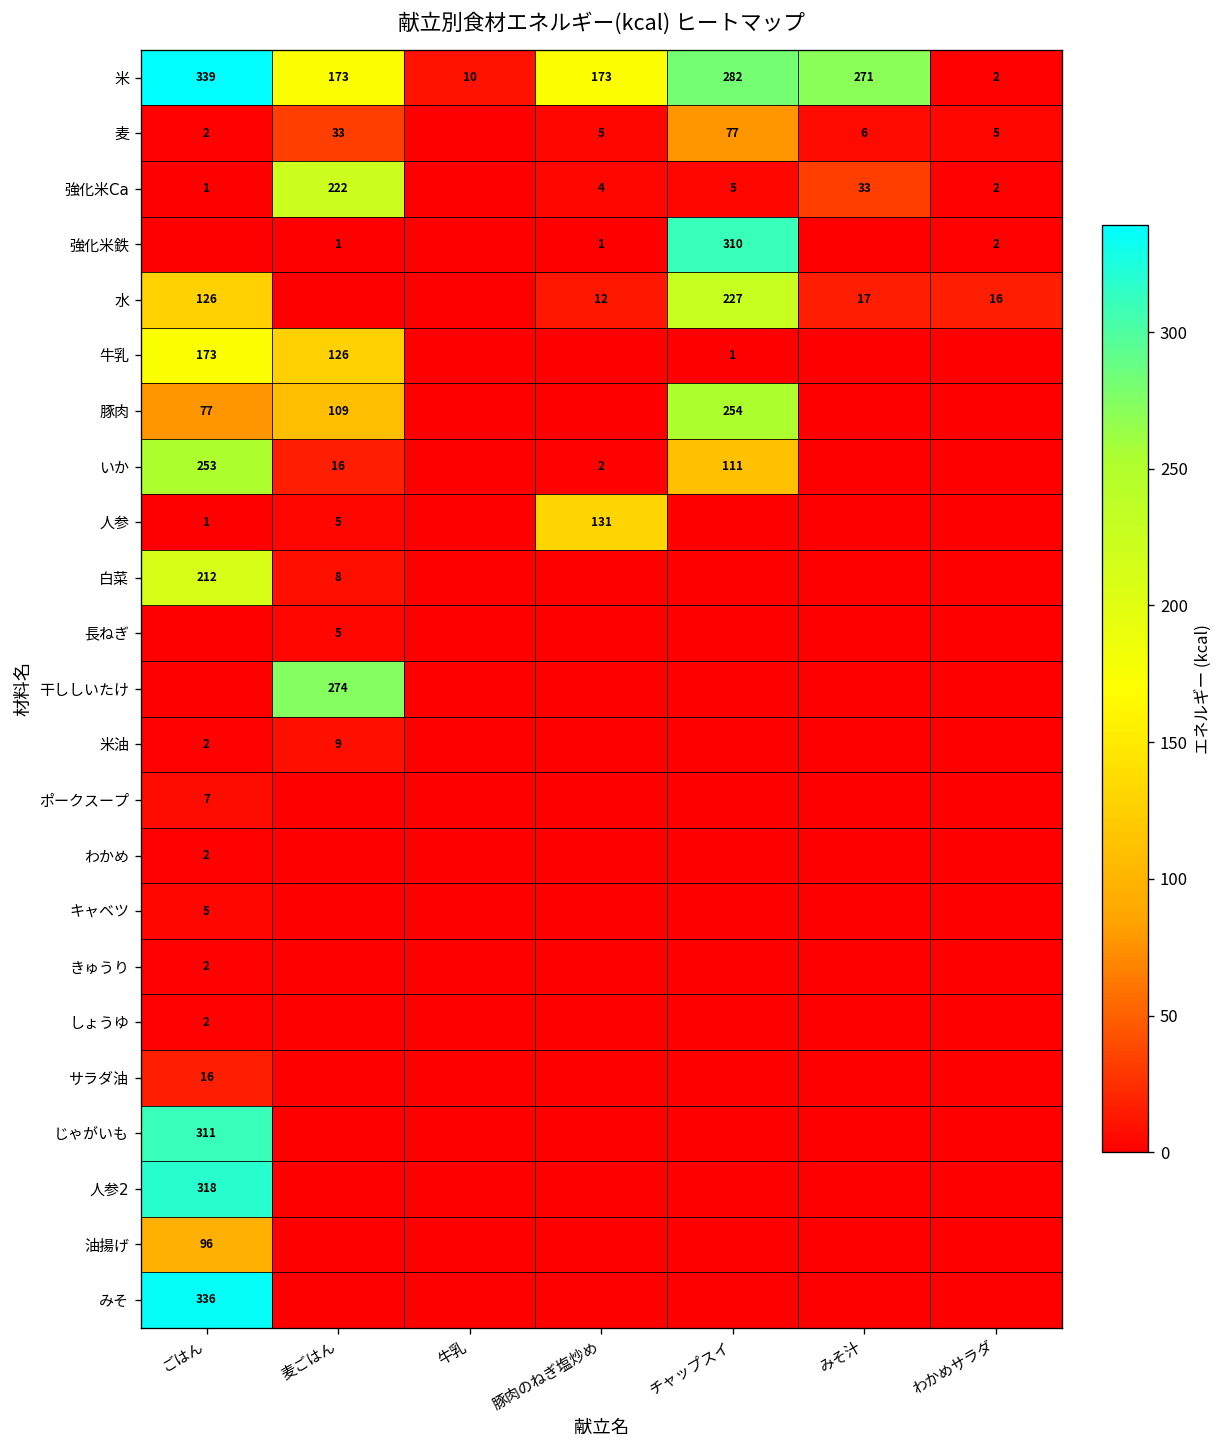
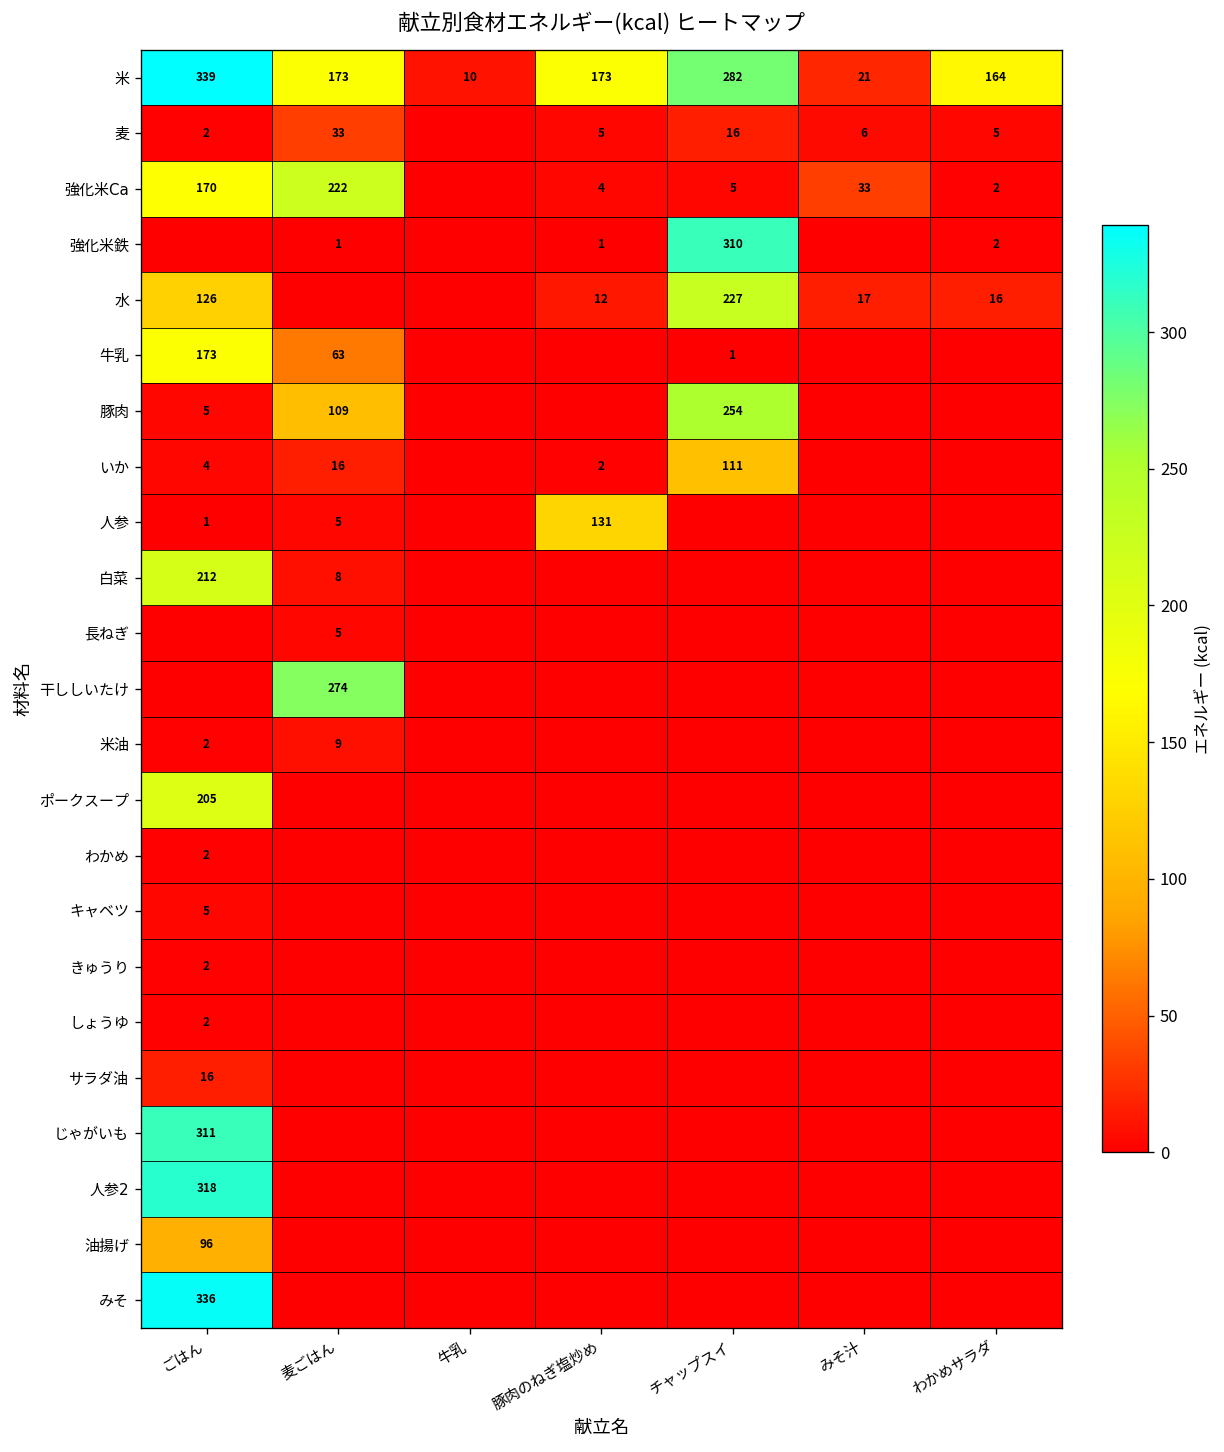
米, みそ汁: 271 -> 21
米, わかめサラダ: 2 -> 164
麦, チャップスイ: 77 -> 16
強化米Ca, ごはん: 1 -> 170
牛乳, 麦ごはん: 126 -> 63
豚肉, ごはん: 77 -> 5
いか, ごはん: 253 -> 4
ポークスープ, ごはん: 7 -> 205
